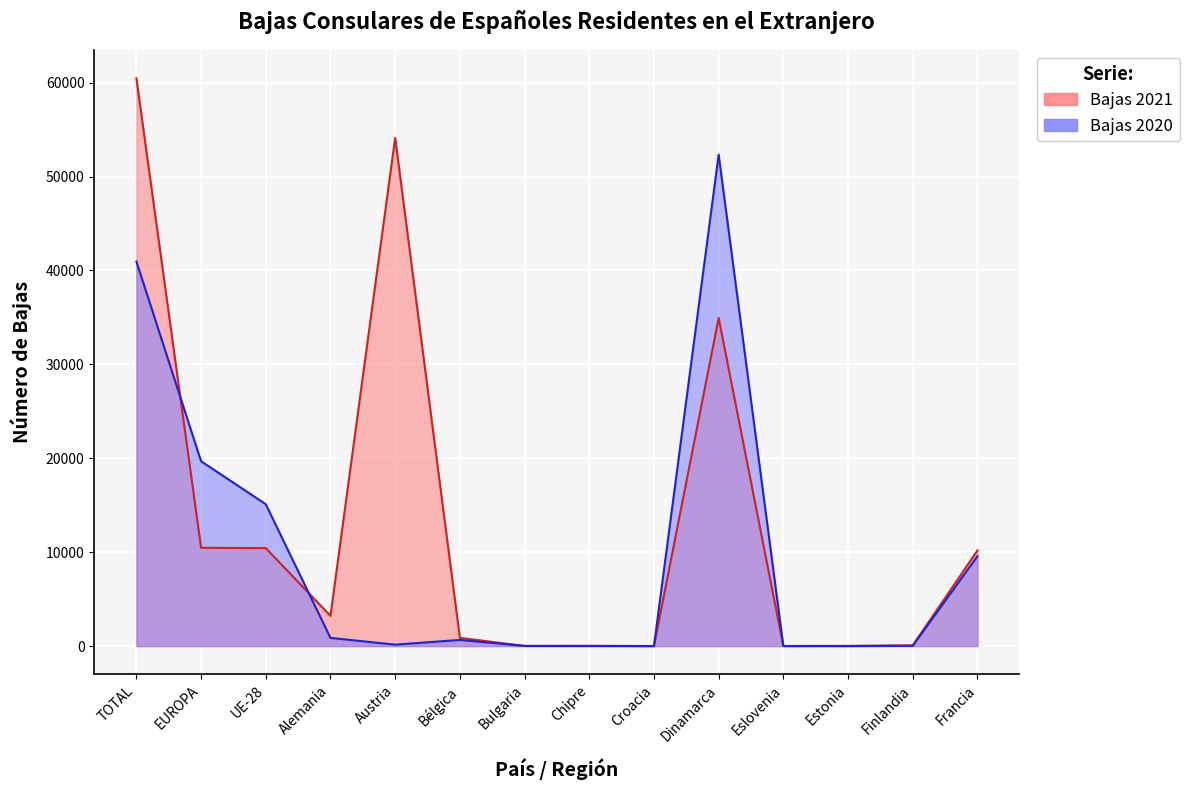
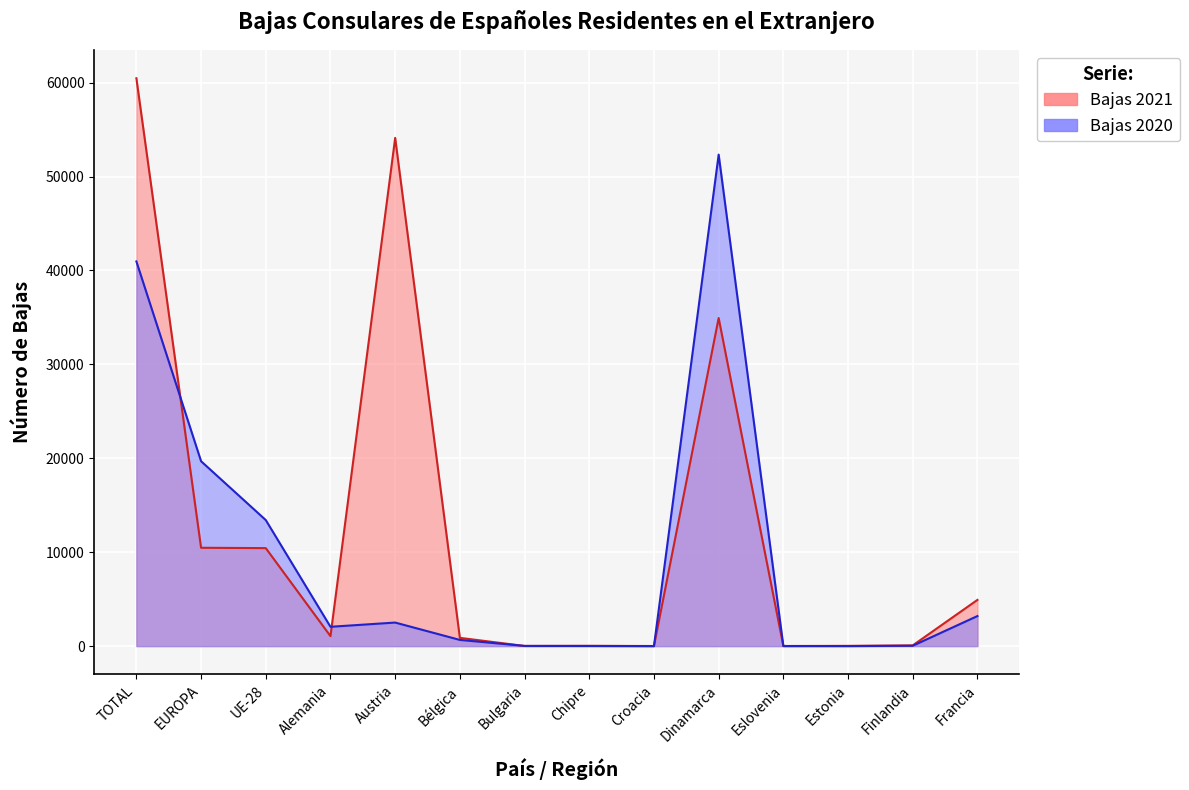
Bajas 2020, UE-28: 15000 -> 13000
Bajas 2021, Alemania: 3000 -> 1000
Bajas 2020, Alemania: 1000 -> 2000
Bajas 2020, Austria: 0 -> 3000
Bajas 2021, Francia: 10000 -> 5000
Bajas 2020, Francia: 10000 -> 3000
